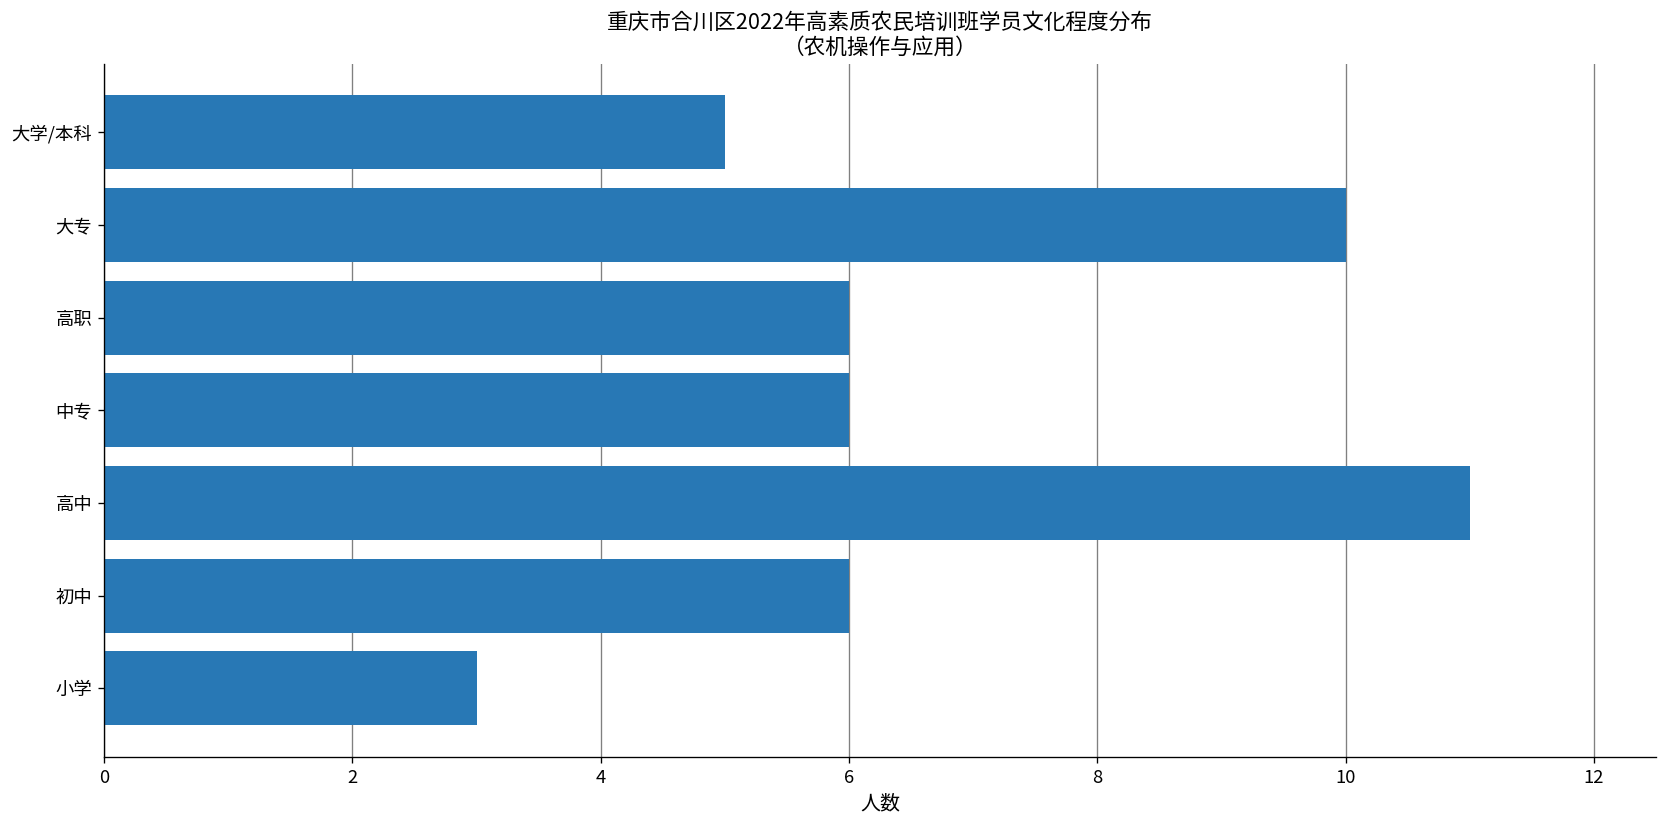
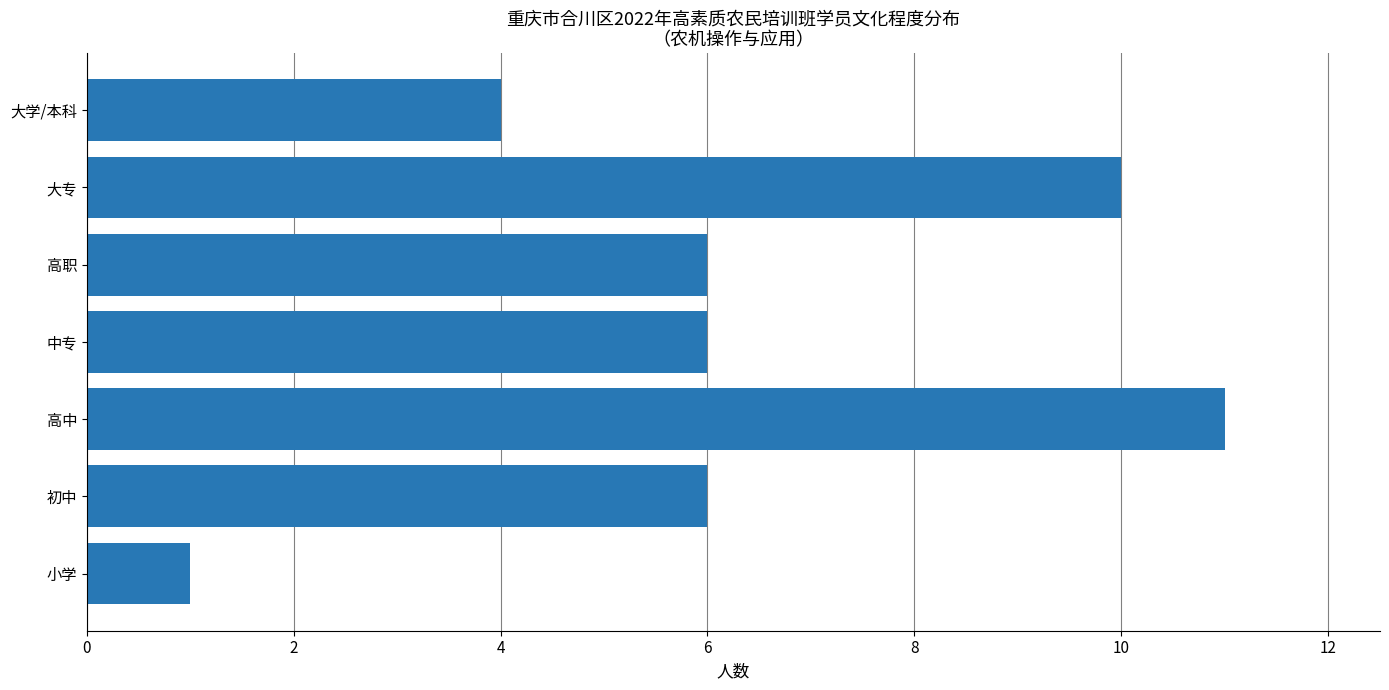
大学/本科: 5 -> 4
小学: 3 -> 1
